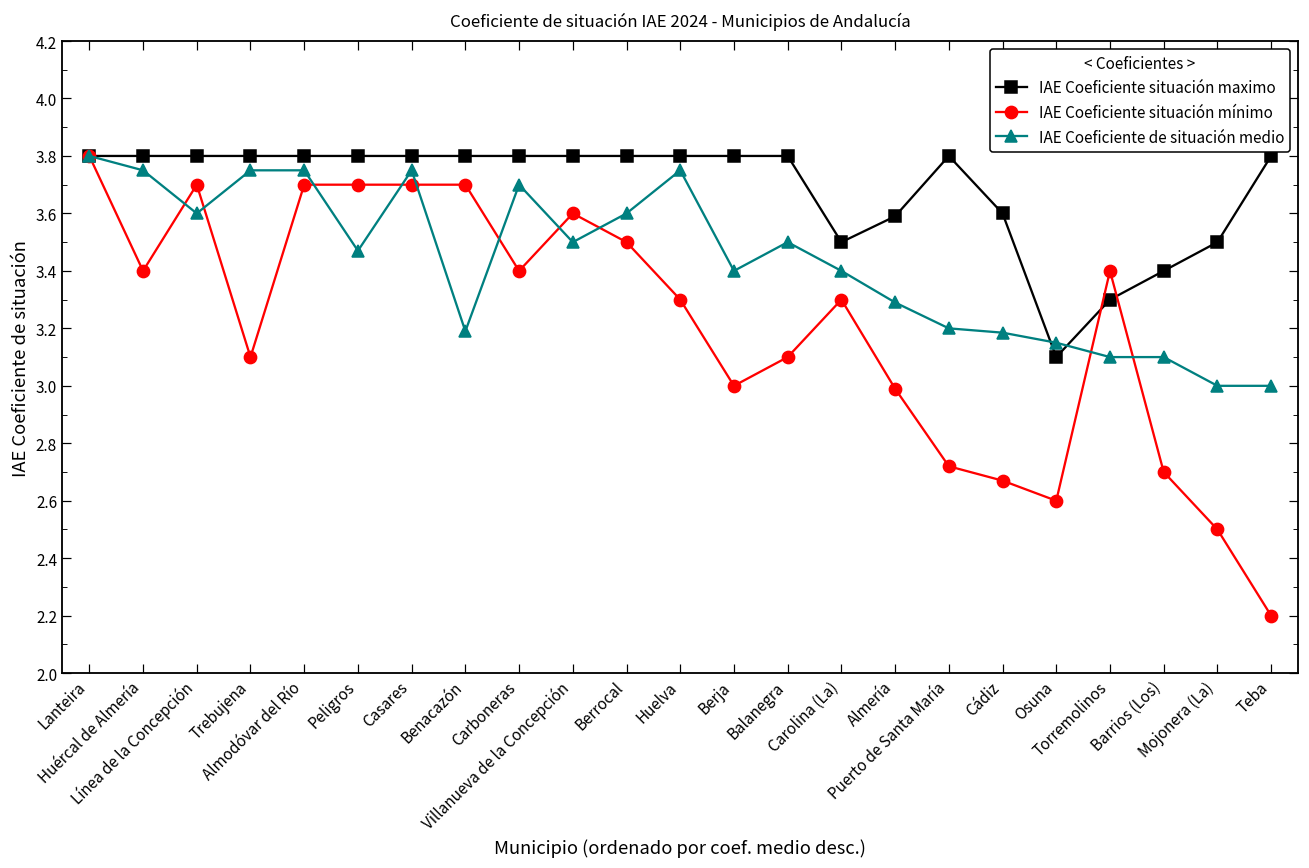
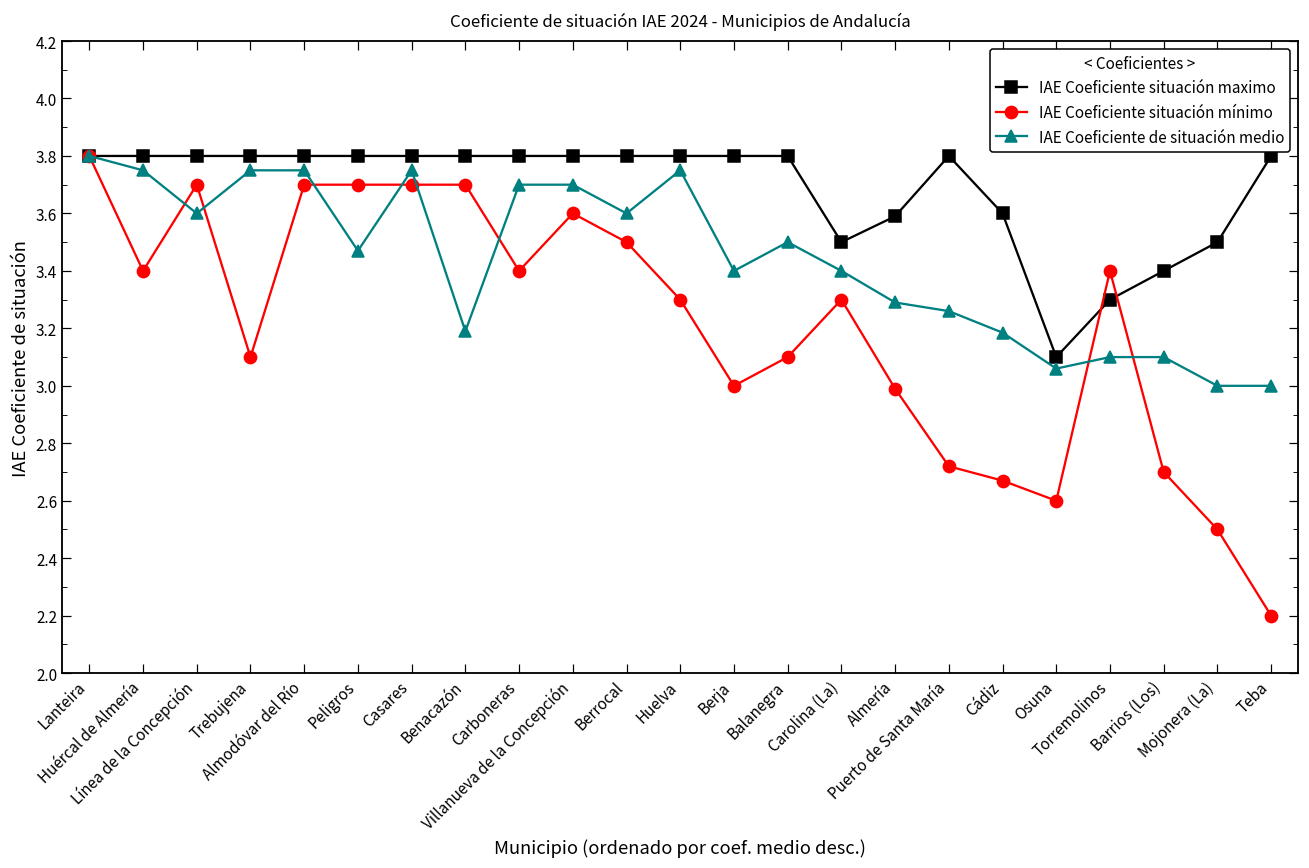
IAE Coeficiente de situación medio, Villanueva de la Concepción: 3.5 -> 3.7
IAE Coeficiente de situación medio, Puerto de Santa María: 3.20 -> 3.26
IAE Coeficiente de situación medio, Osuna: 3.15 -> 3.06
